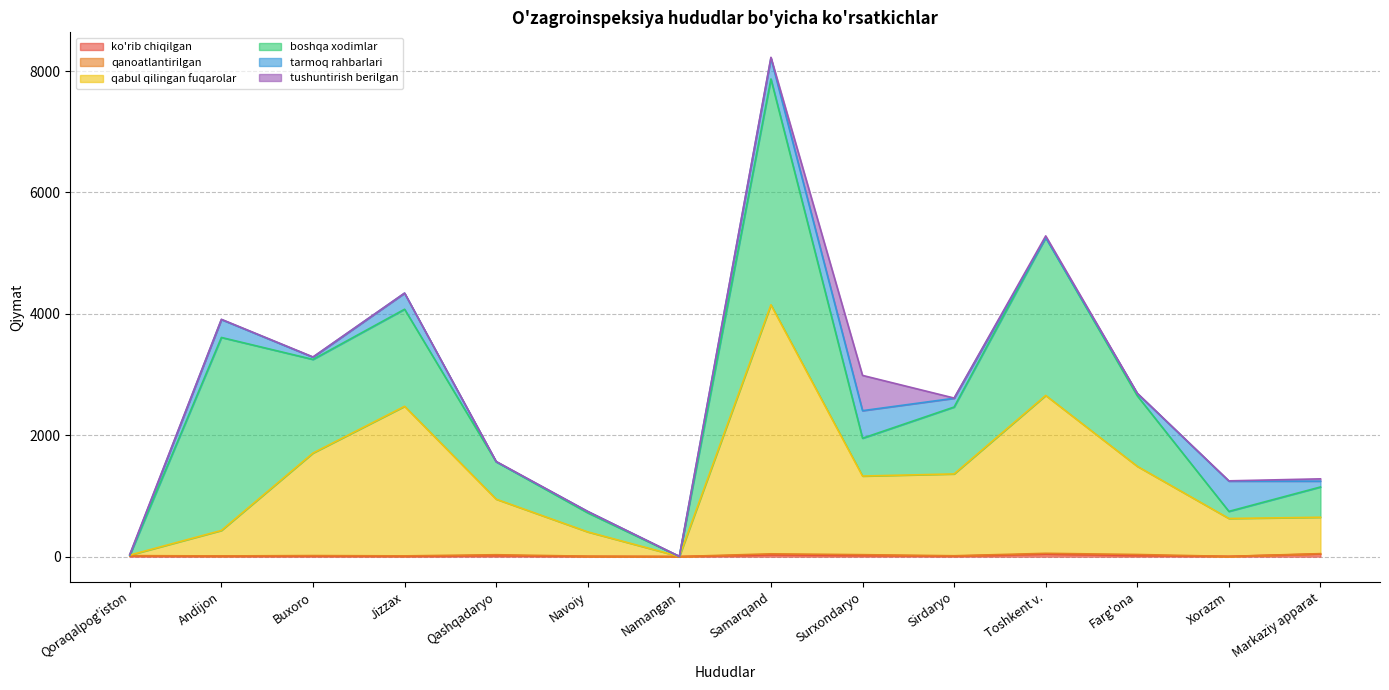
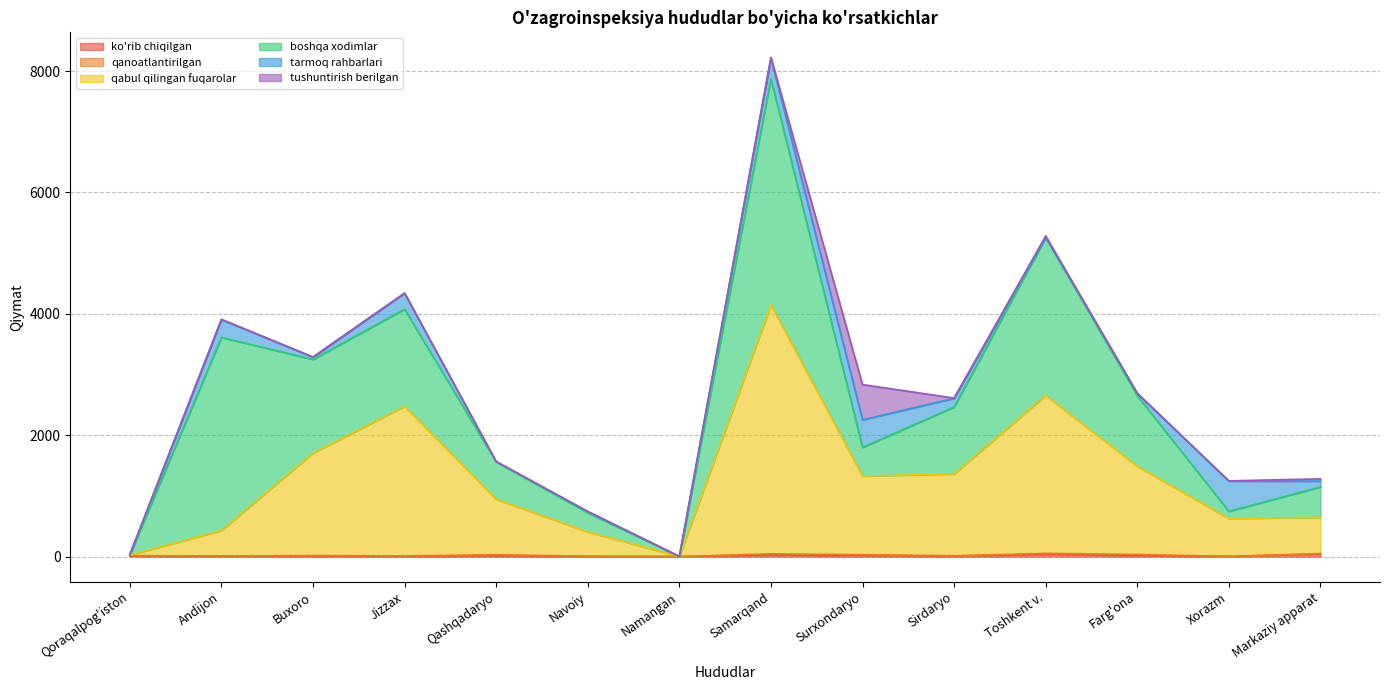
boshqa xodimlar, Surxondaryo: 600 -> 500
